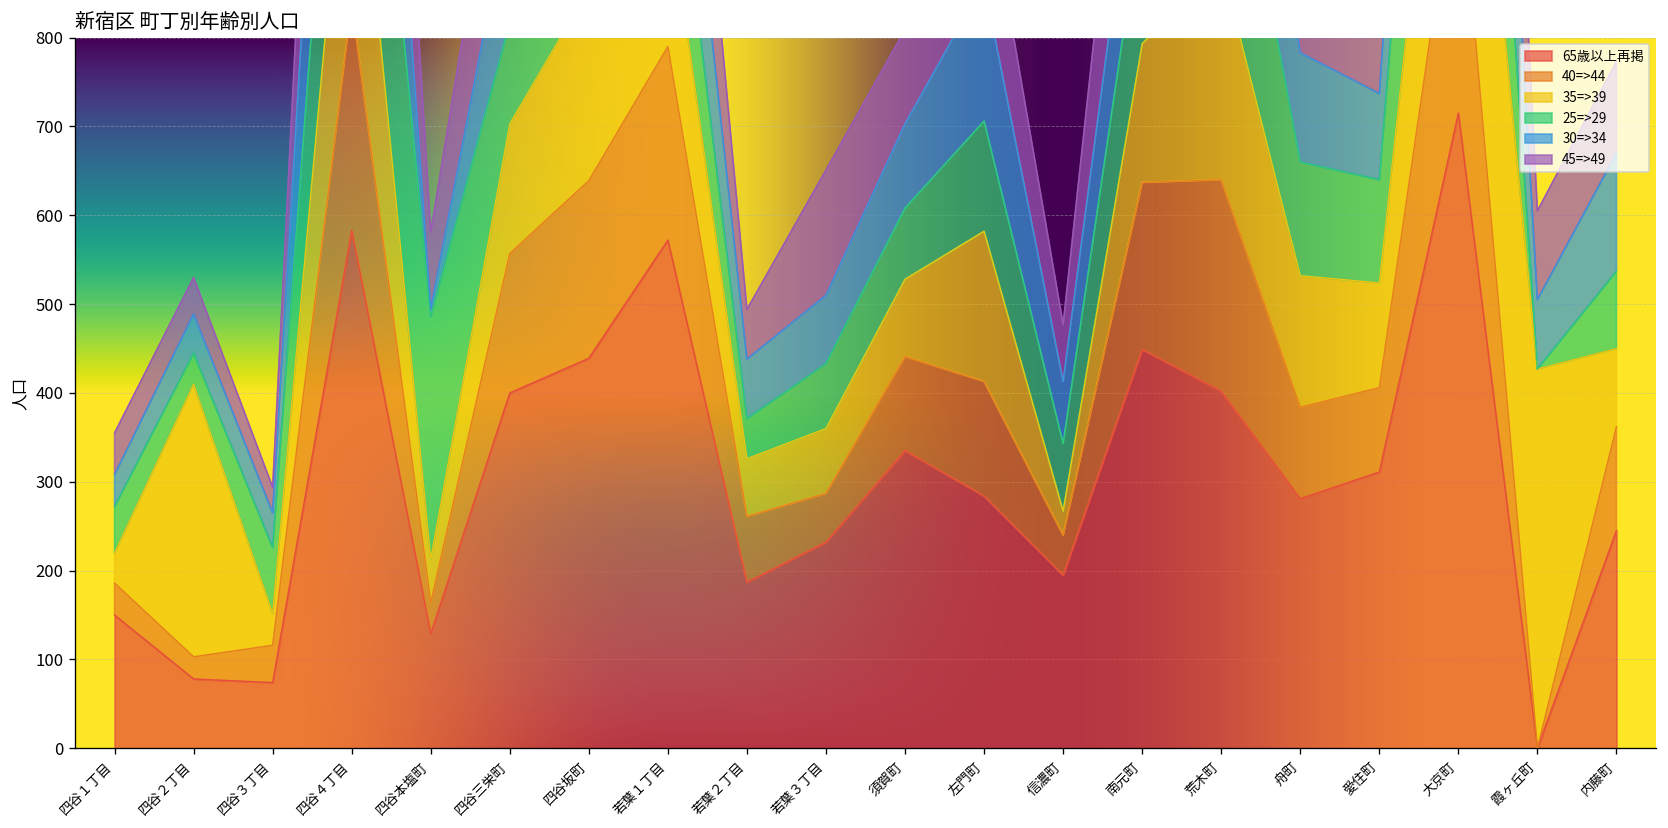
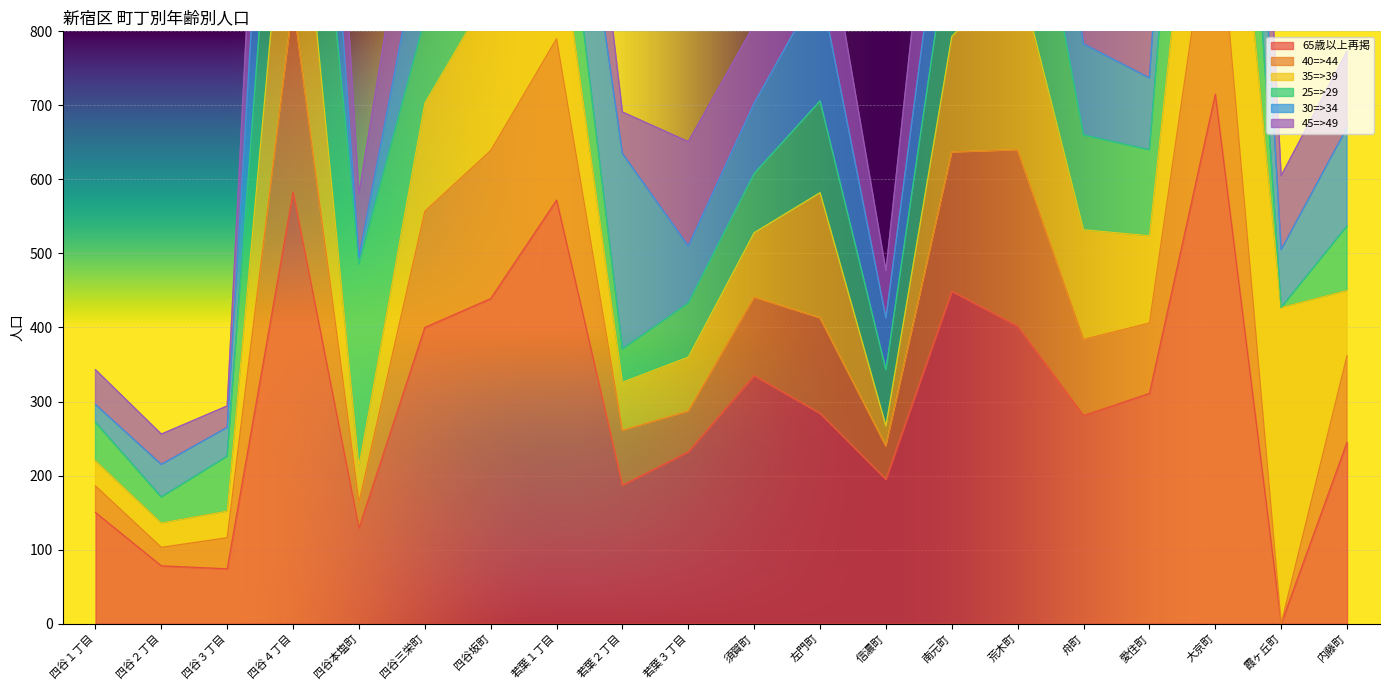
30=>34, 四谷１丁目: 40 -> 20
35=>39, 四谷２丁目: 310 -> 30
30=>34, 若葉２丁目: 70 -> 260
